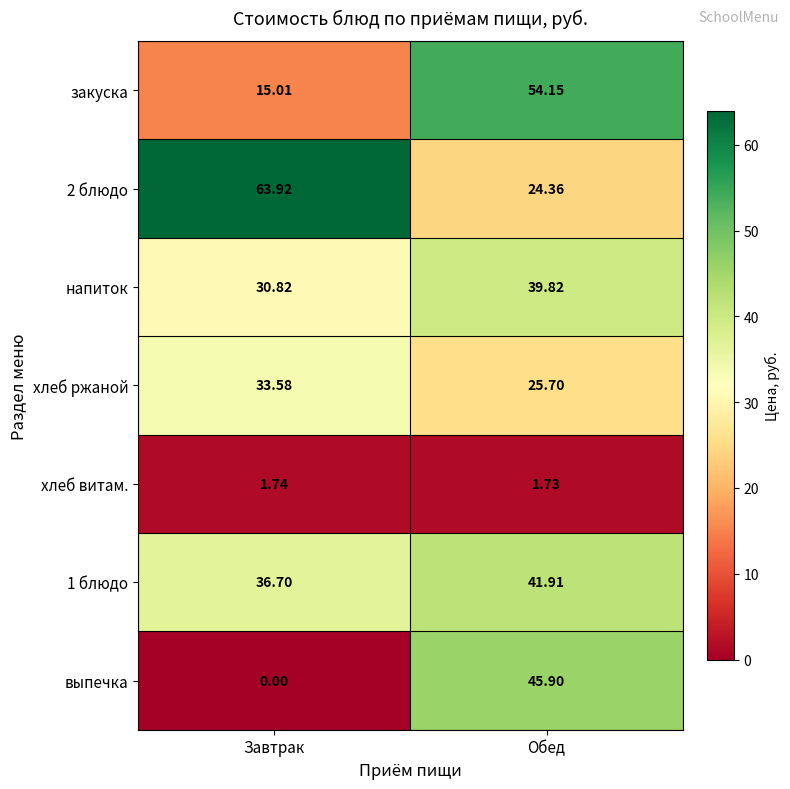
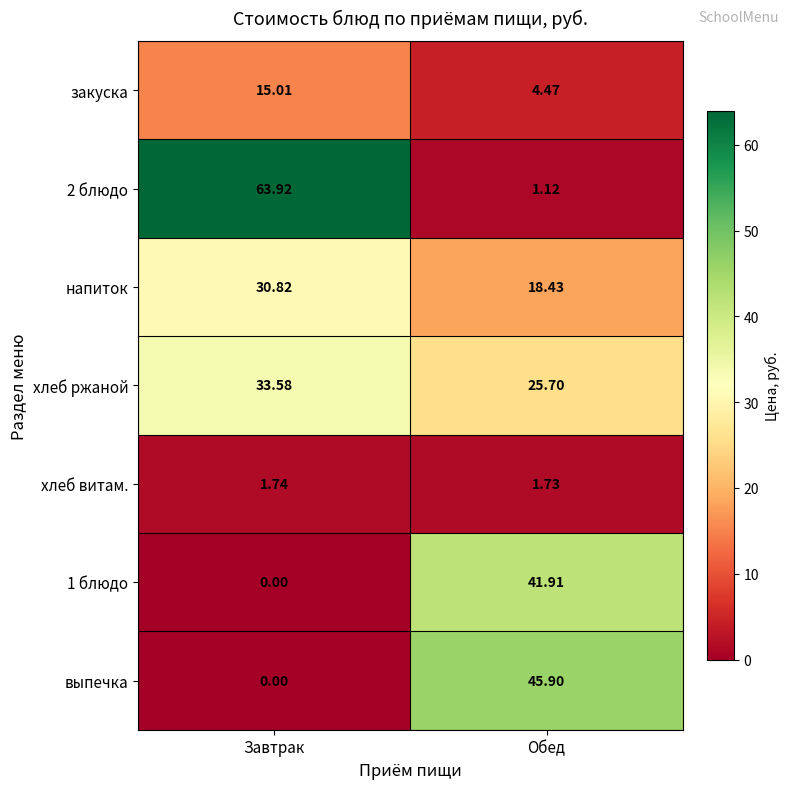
закуска, Обед: 54.15 -> 4.47
2 блюдо, Обед: 24.36 -> 1.12
напиток, Обед: 39.82 -> 18.43
1 блюдо, Завтрак: 36.70 -> 0.00
